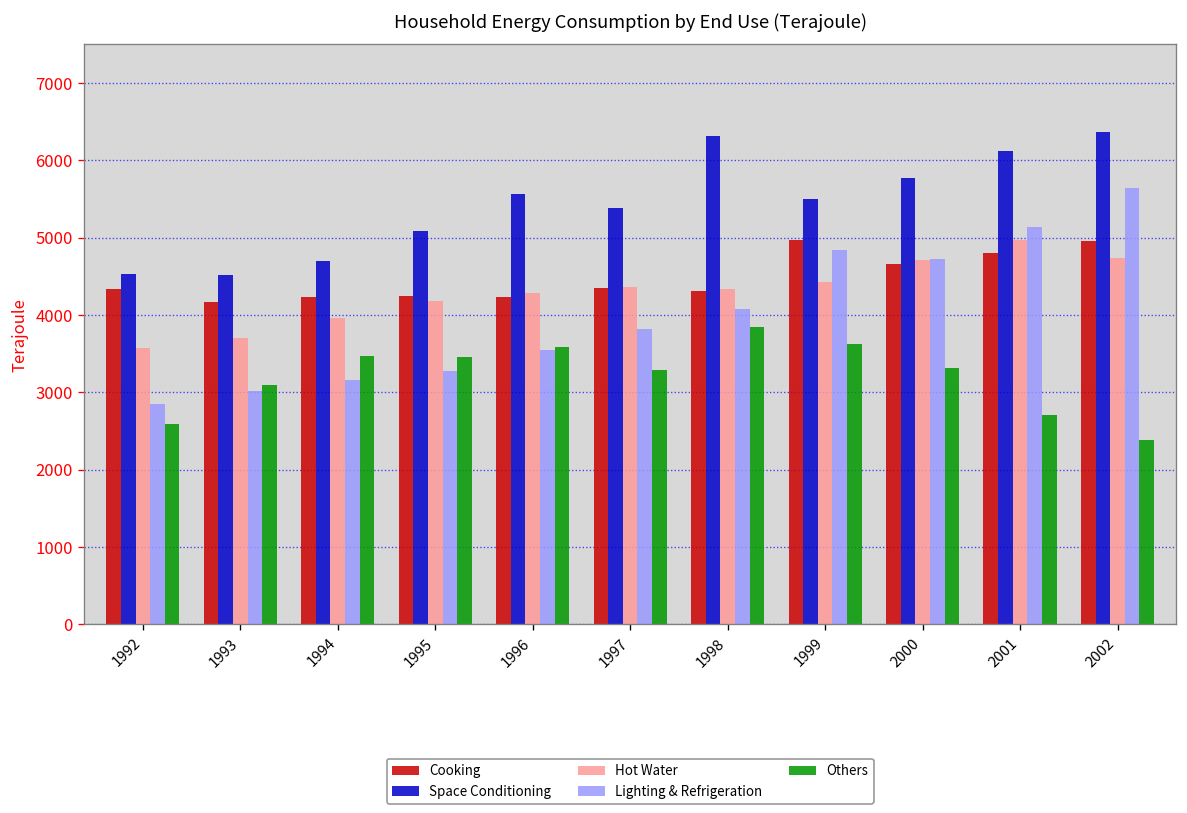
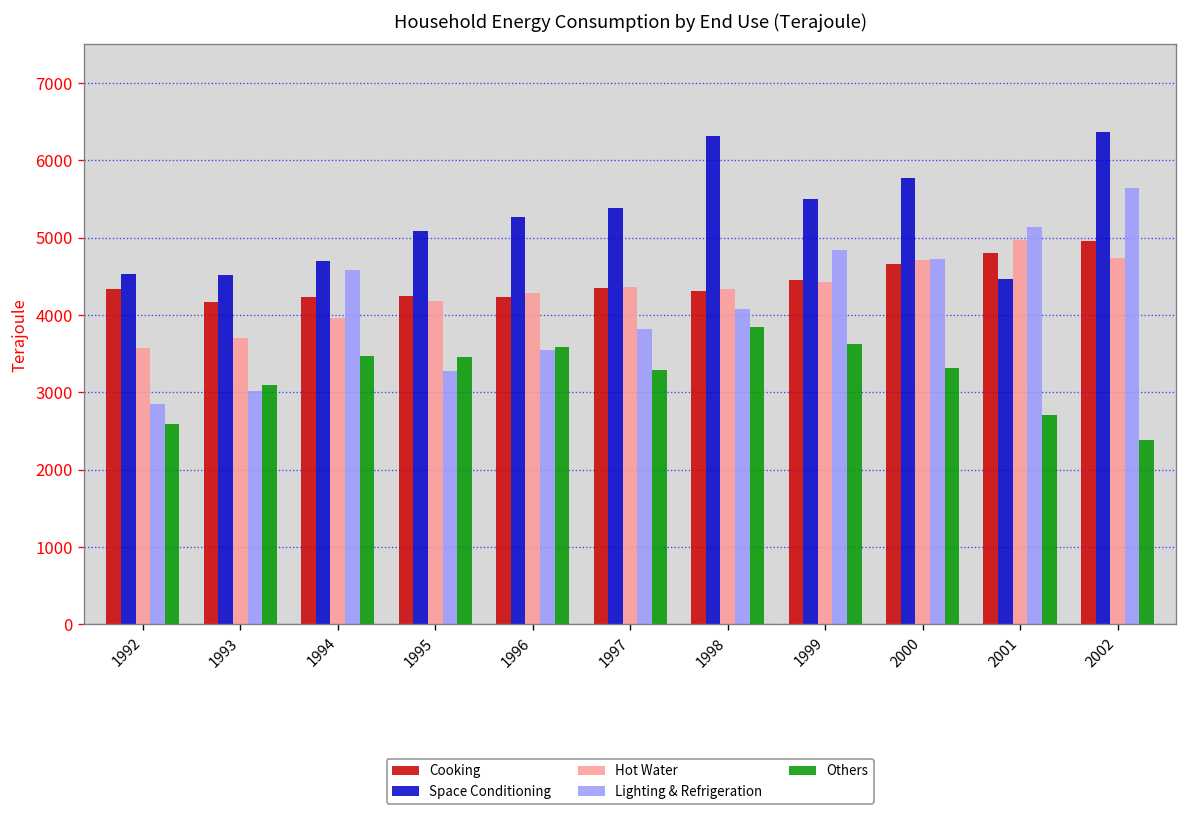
Lighting & Refrigeration, 1994: 3200 -> 4600
Space Conditioning, 1996: 5600 -> 5300
Cooking, 1999: 5000 -> 4500
Space Conditioning, 2001: 6100 -> 4500
